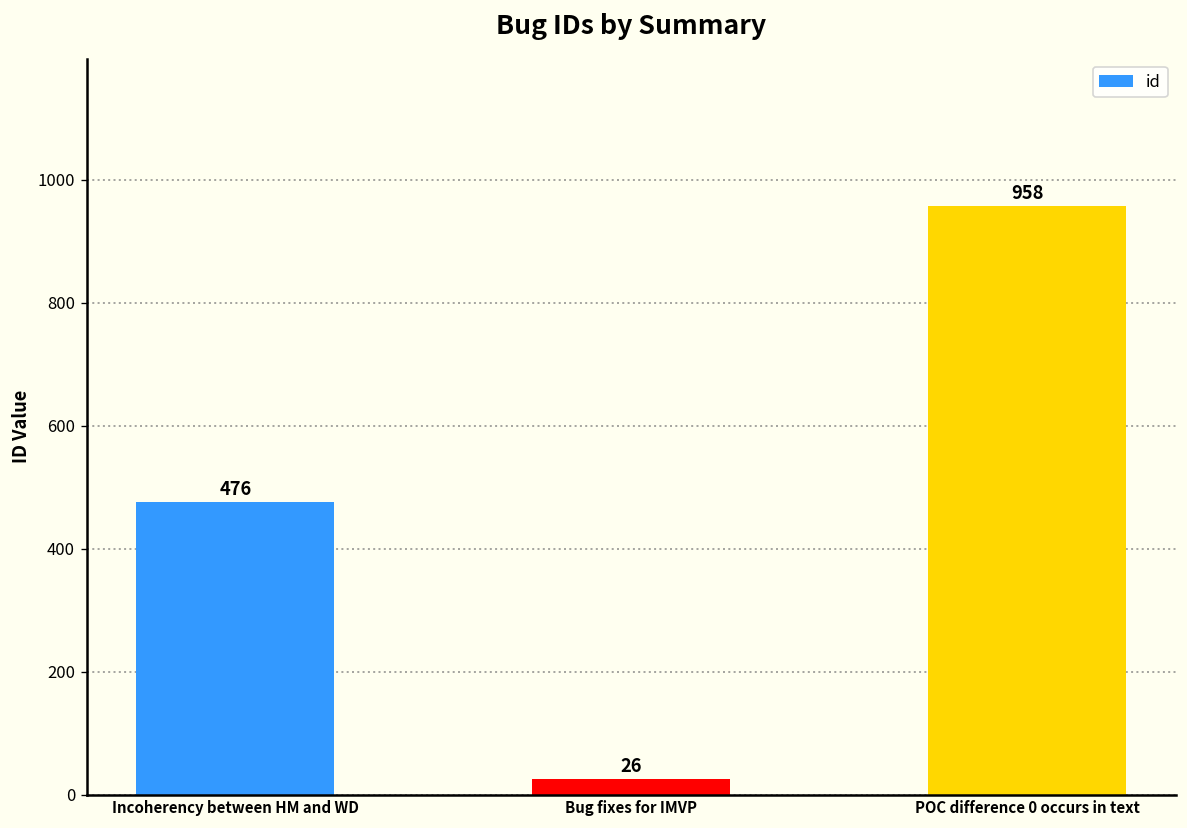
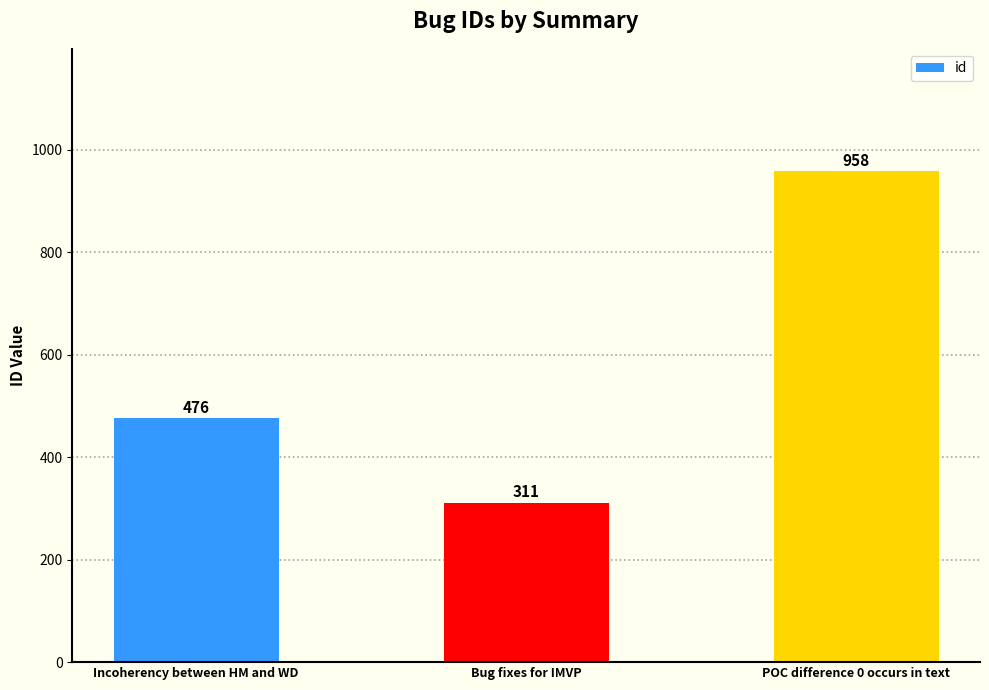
Bug fixes for IMVP: 26 -> 311
